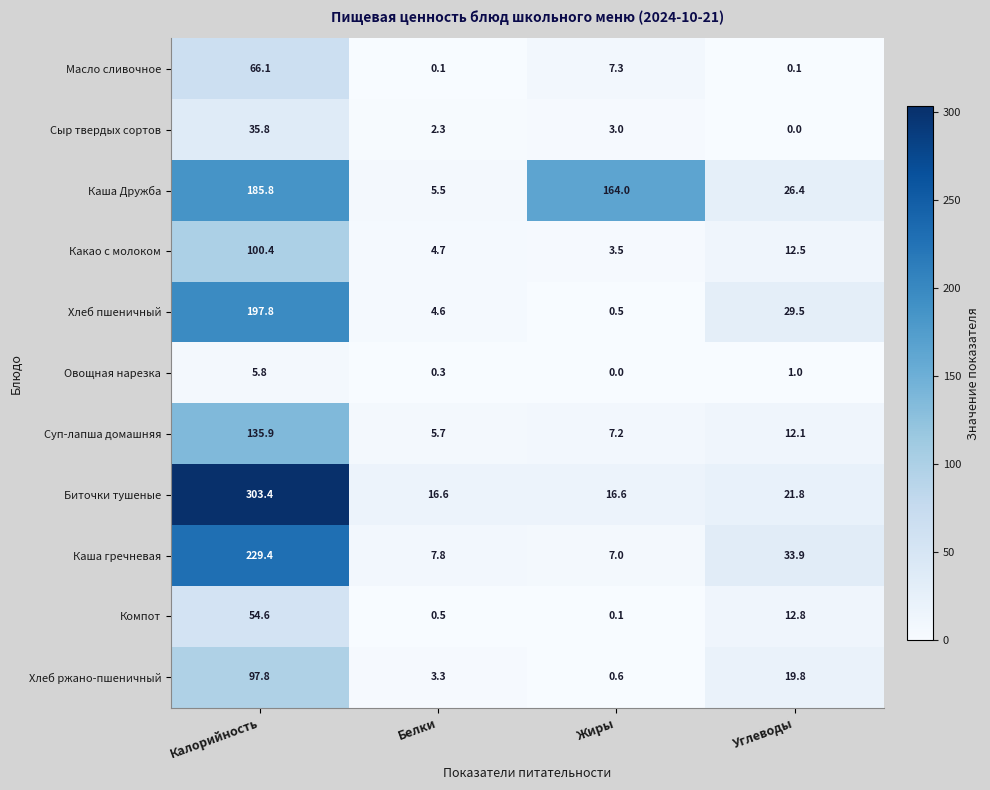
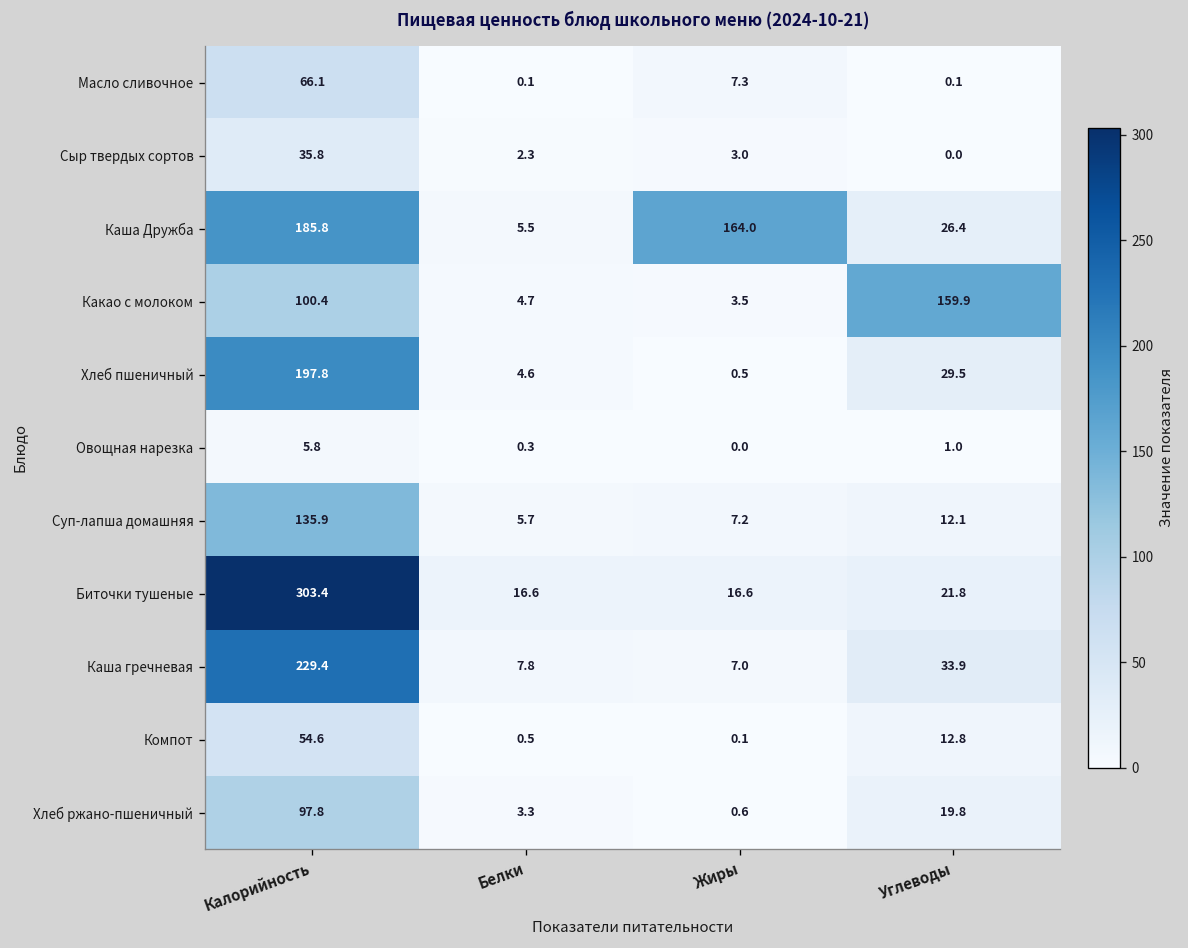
Какао с молоком, Углеводы: 12.5 -> 159.9
